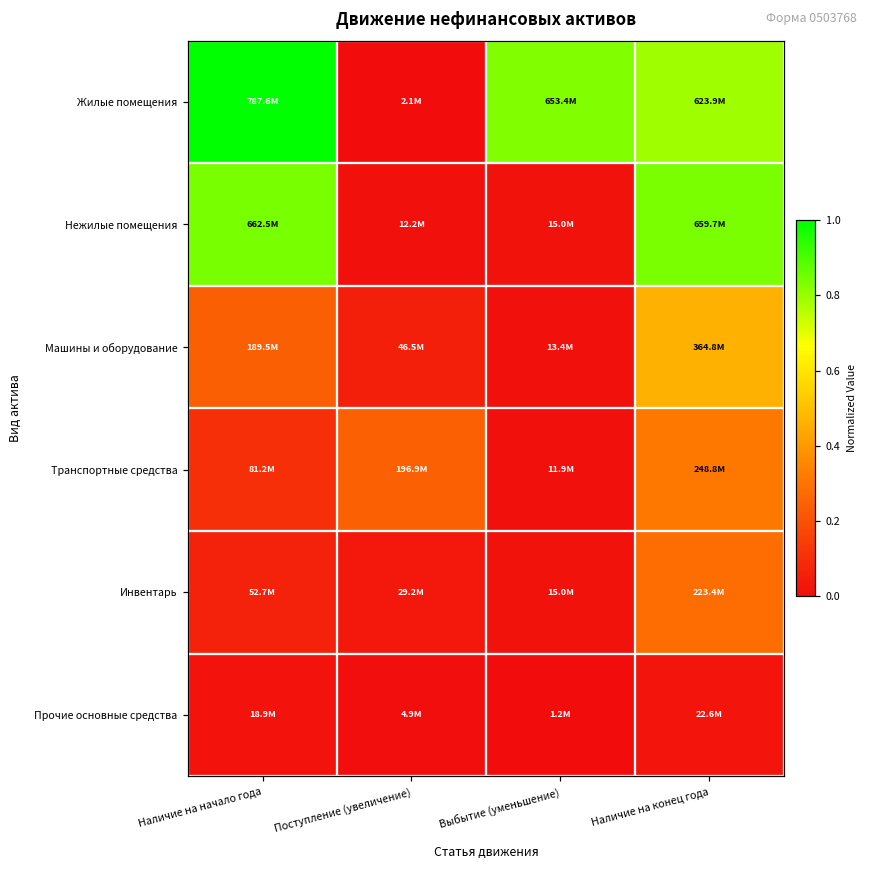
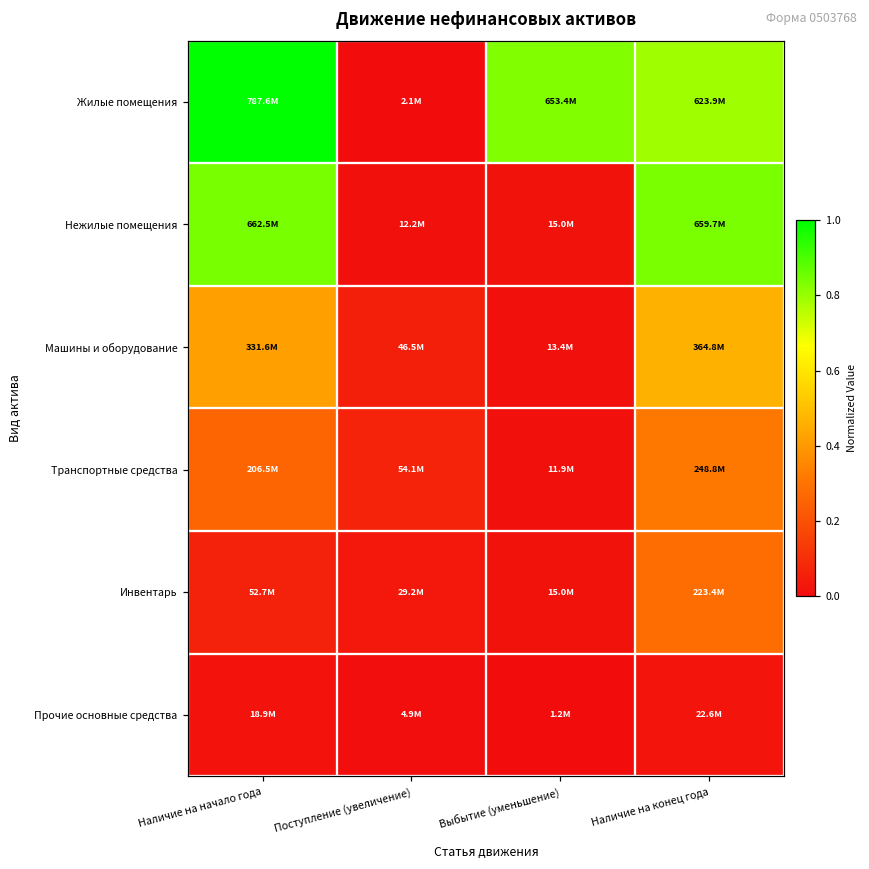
Машины и оборудование, Наличие на начало года: 189.5M -> 331.6M
Транспортные средства, Наличие на начало года: 81.2M -> 206.5M
Транспортные средства, Поступление (увеличение): 196.9M -> 54.1M
